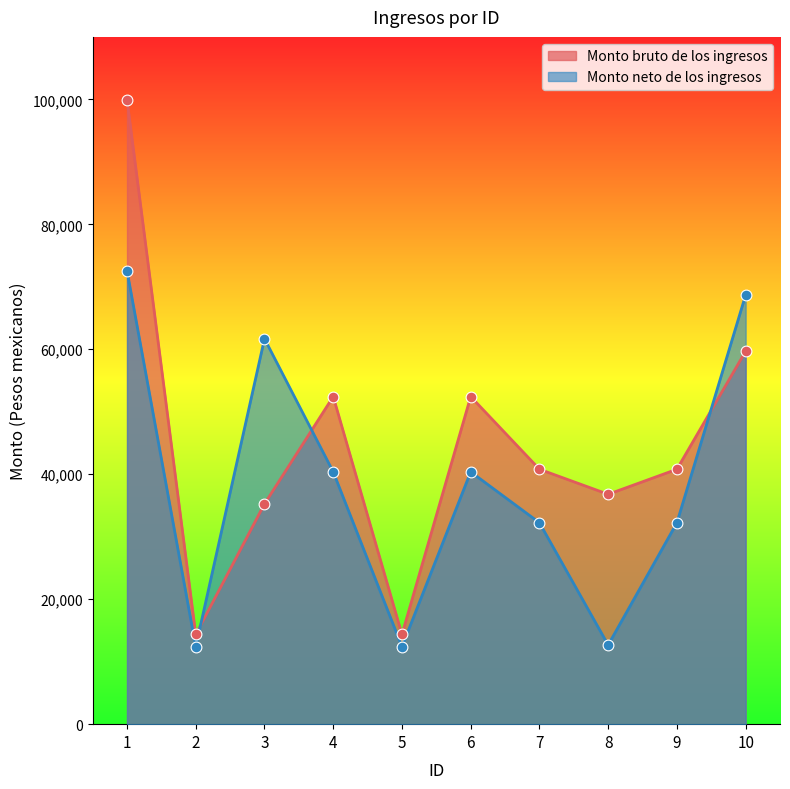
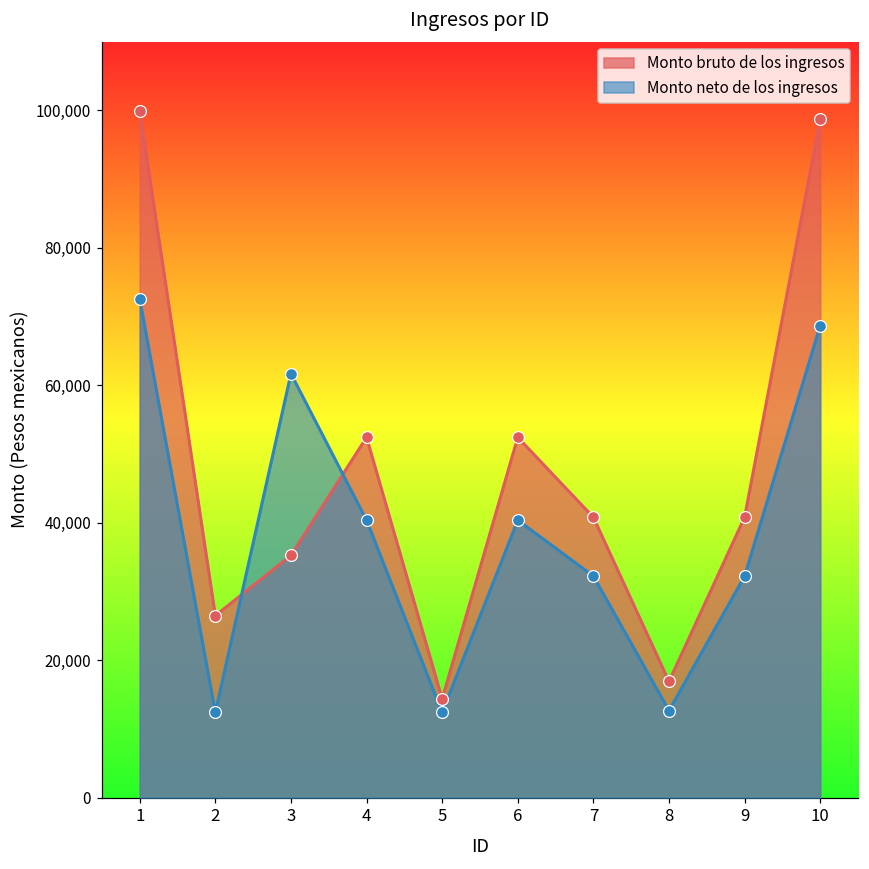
Monto bruto de los ingresos, 2: 14,000 -> 26,000
Monto bruto de los ingresos, 8: 37,000 -> 17,000
Monto bruto de los ingresos, 10: 60,000 -> 99,000
